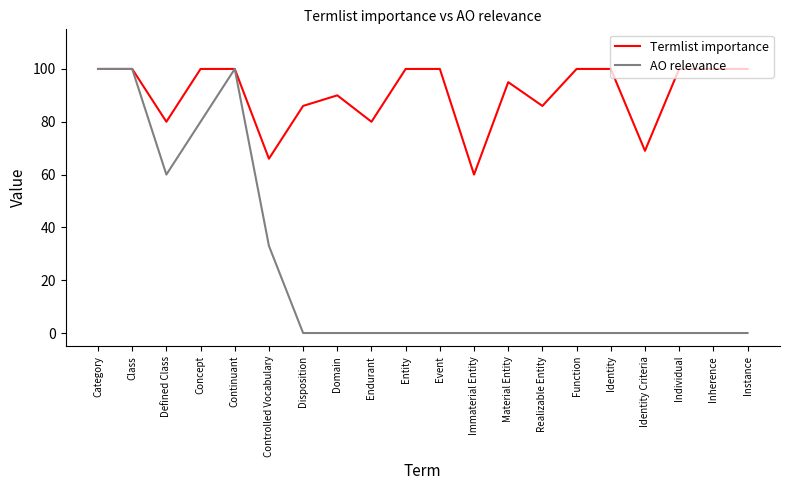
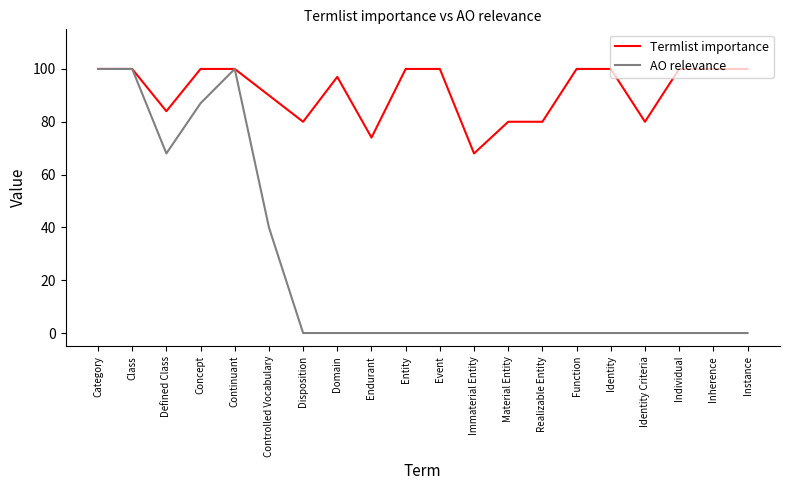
Termlist importance, Defined Class: 80 -> 84
AO relevance, Defined Class: 60 -> 68
AO relevance, Concept: 80 -> 87
Termlist importance, Controlled Vocabulary: 66 -> 90
AO relevance, Controlled Vocabulary: 33 -> 40
Termlist importance, Disposition: 86 -> 80
Termlist importance, Domain: 90 -> 97
Termlist importance, Endurant: 80 -> 74
Termlist importance, Immaterial Entity: 60 -> 68
Termlist importance, Material Entity: 95 -> 80
Termlist importance, Realizable Entity: 86 -> 80
Termlist importance, Identity Criteria: 69 -> 80
